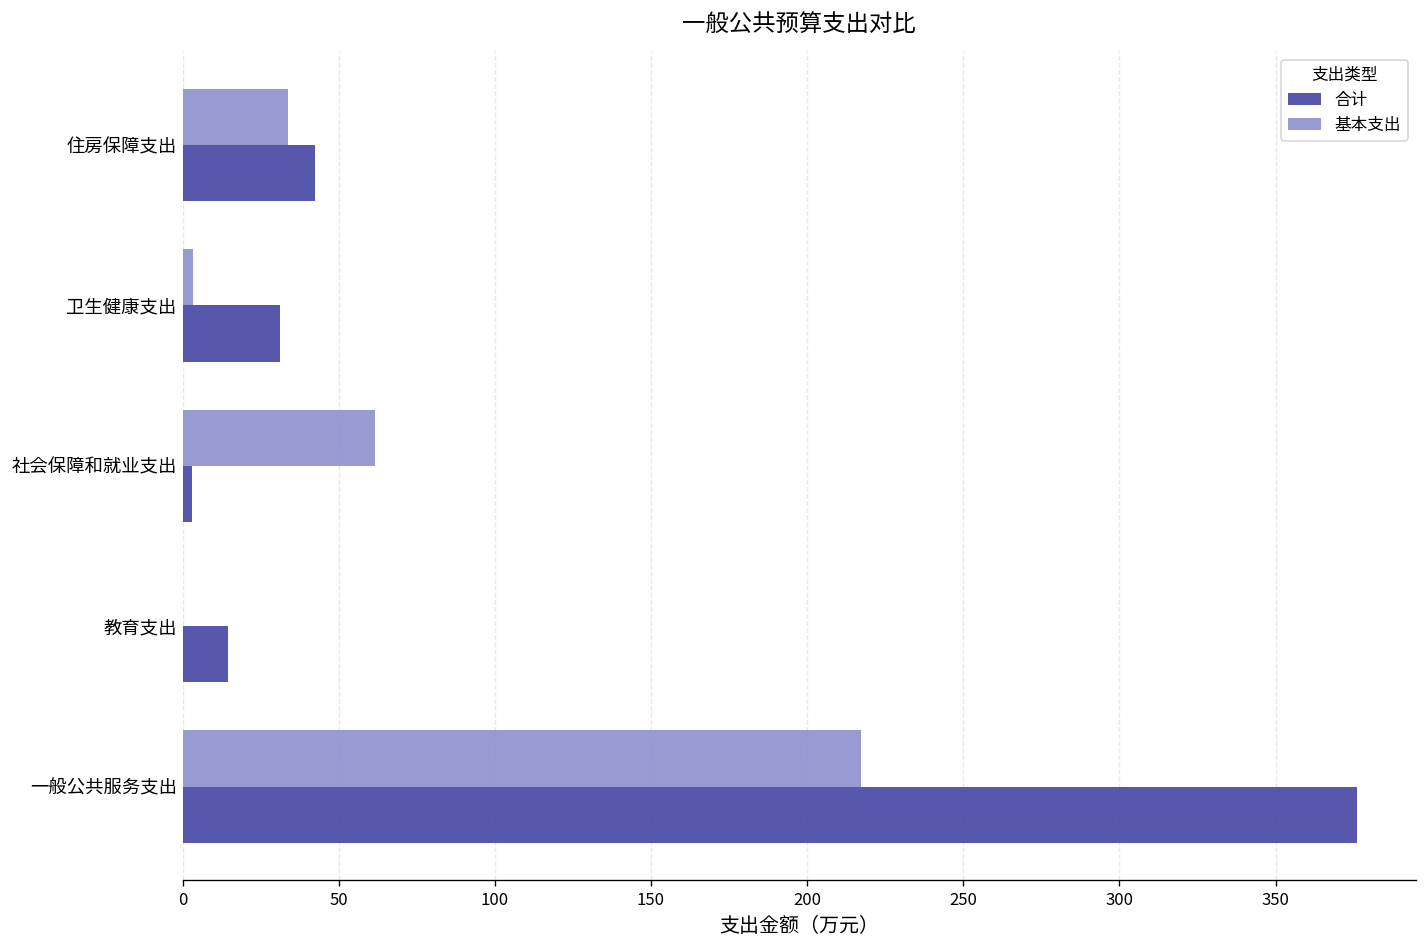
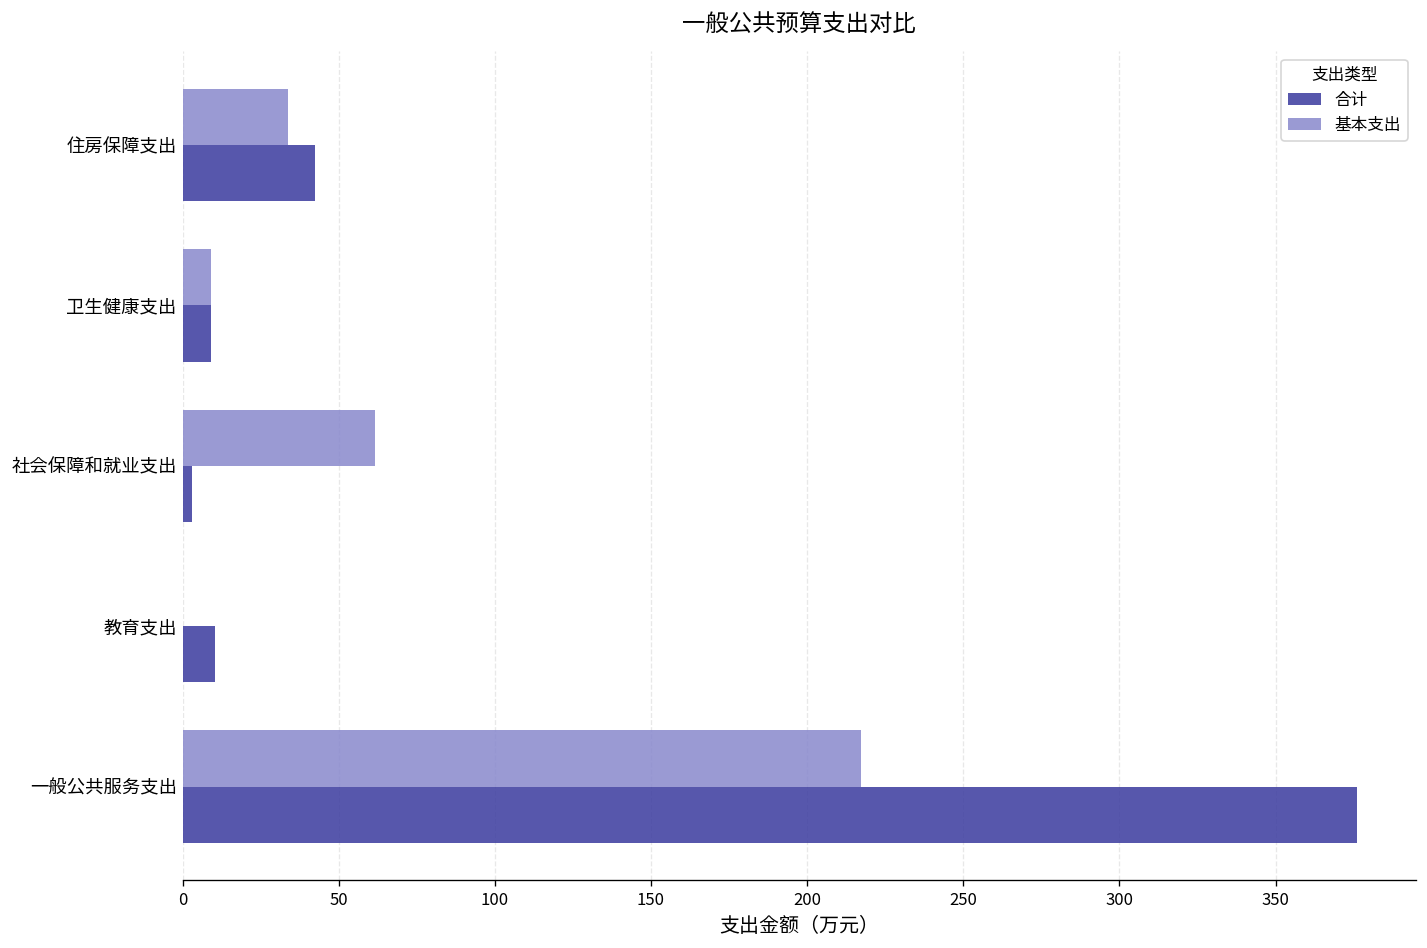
基本支出, 卫生健康支出: 3 -> 9
合计, 卫生健康支出: 31 -> 9
合计, 教育支出: 14 -> 11
